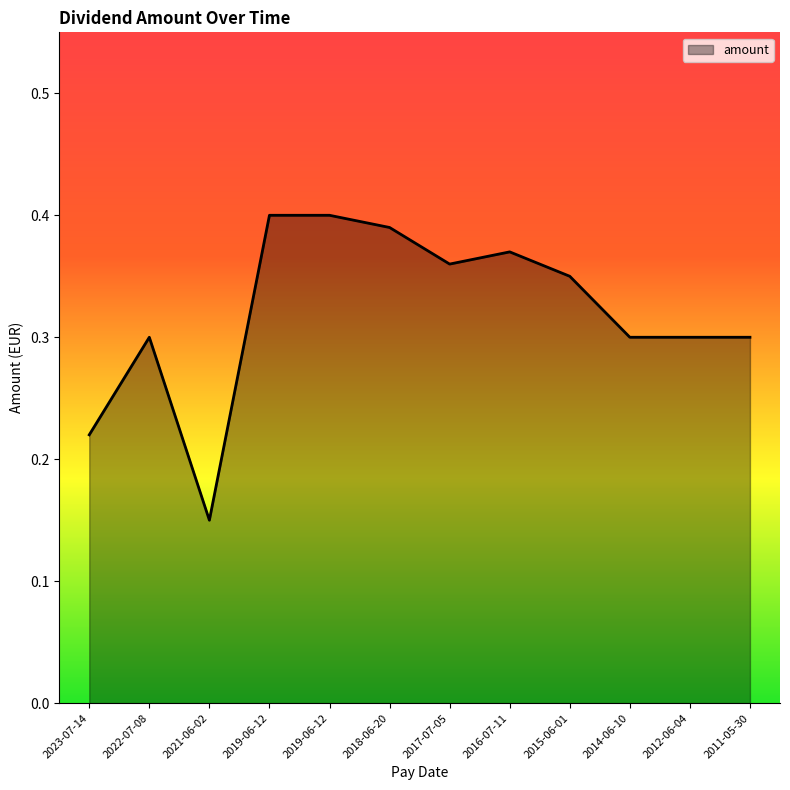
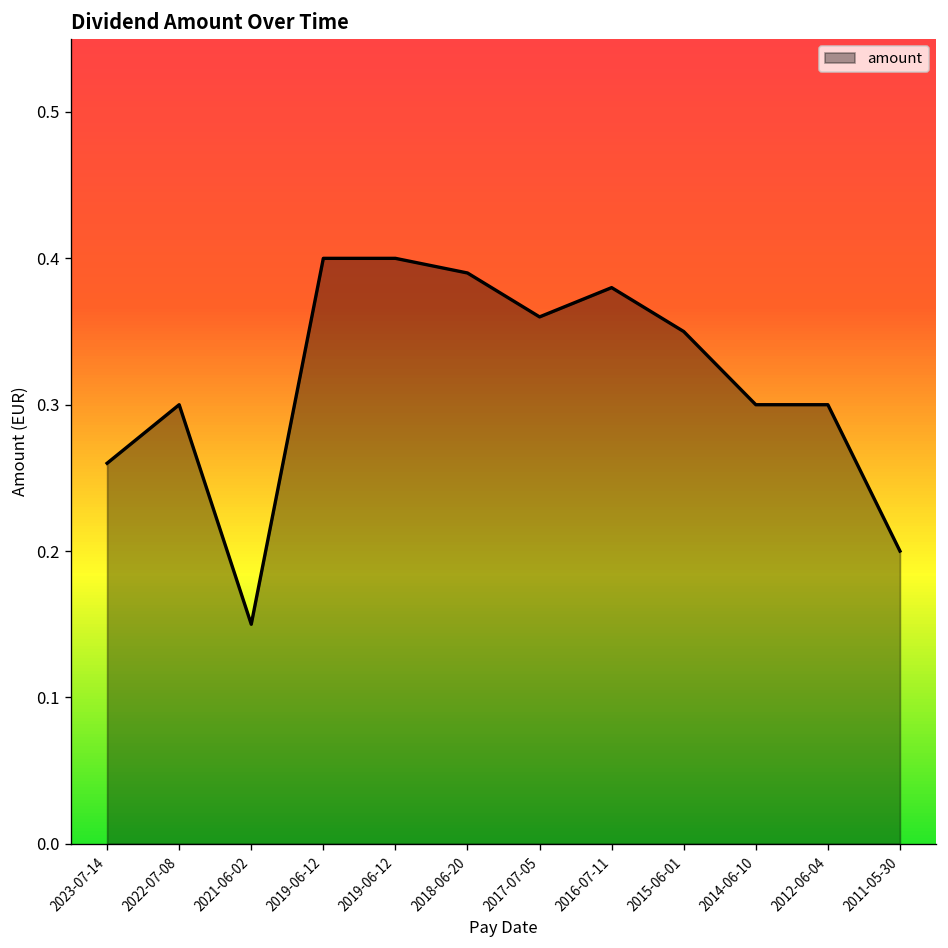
2023-07-14: 0.22 -> 0.26
2016-07-11: 0.37 -> 0.38
2011-05-30: 0.3 -> 0.2
